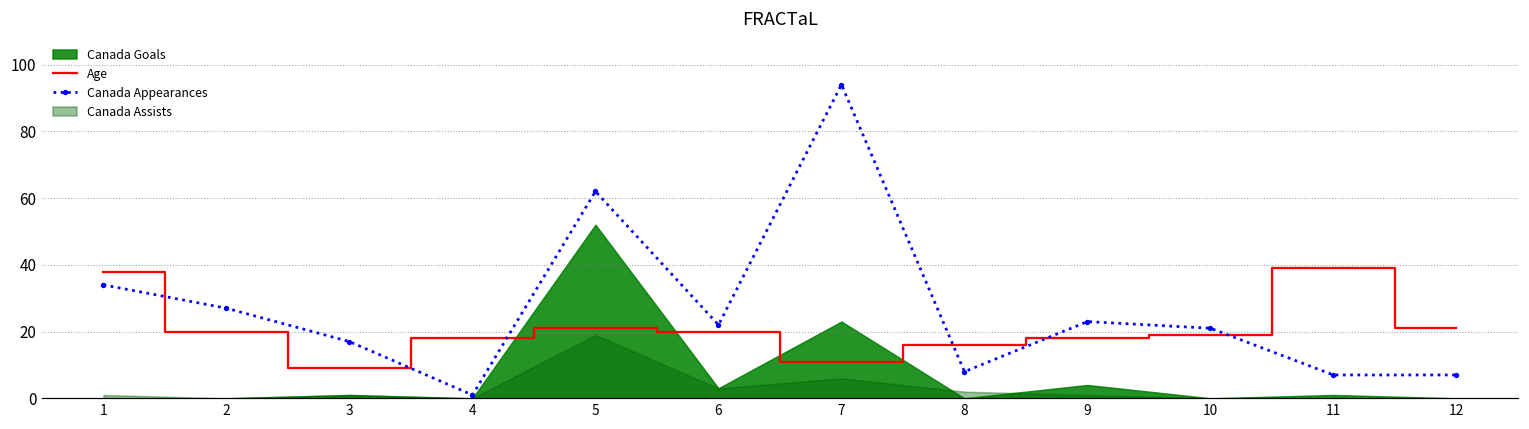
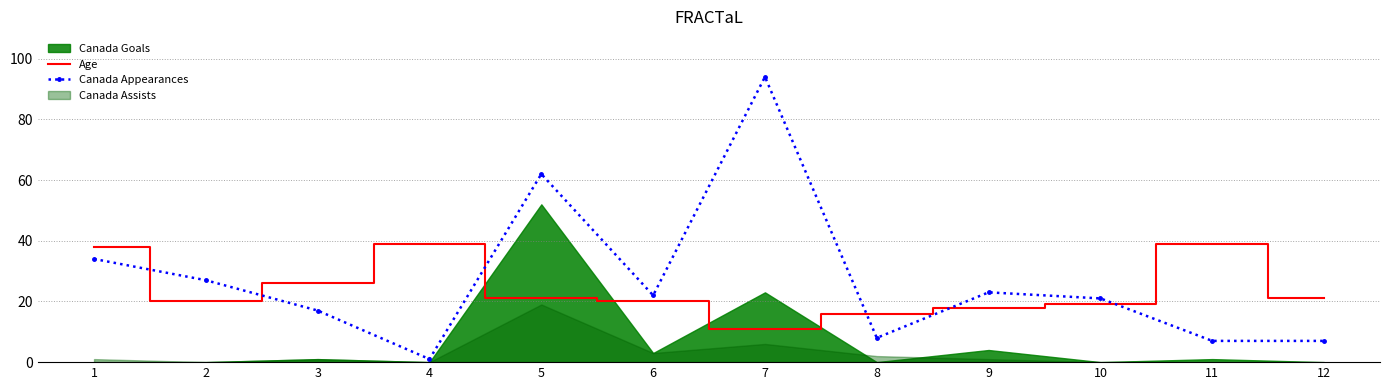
Age, 3: 9 -> 26
Age, 4: 18 -> 39
